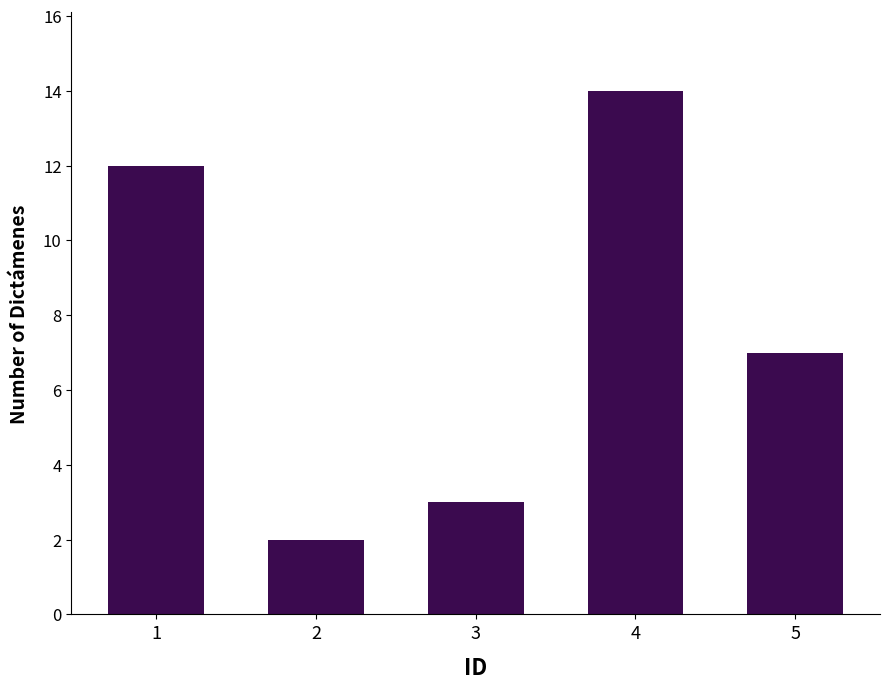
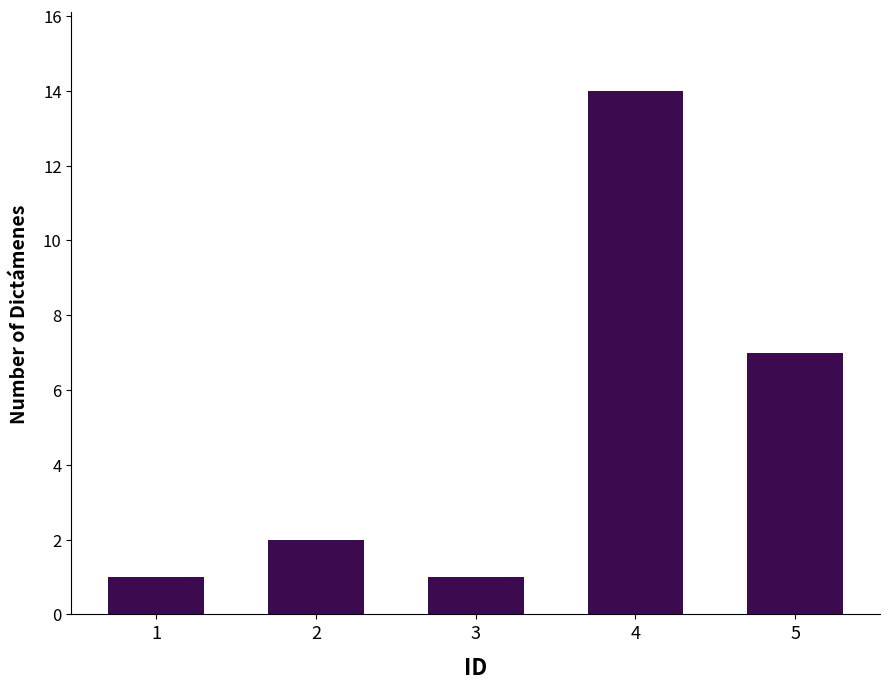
1: 12 -> 1
3: 3 -> 1
